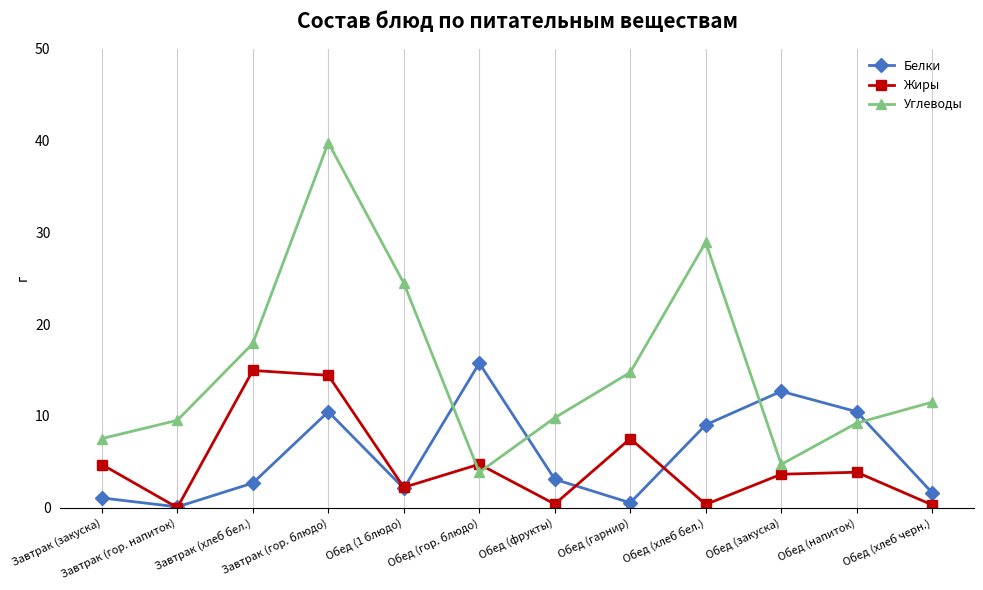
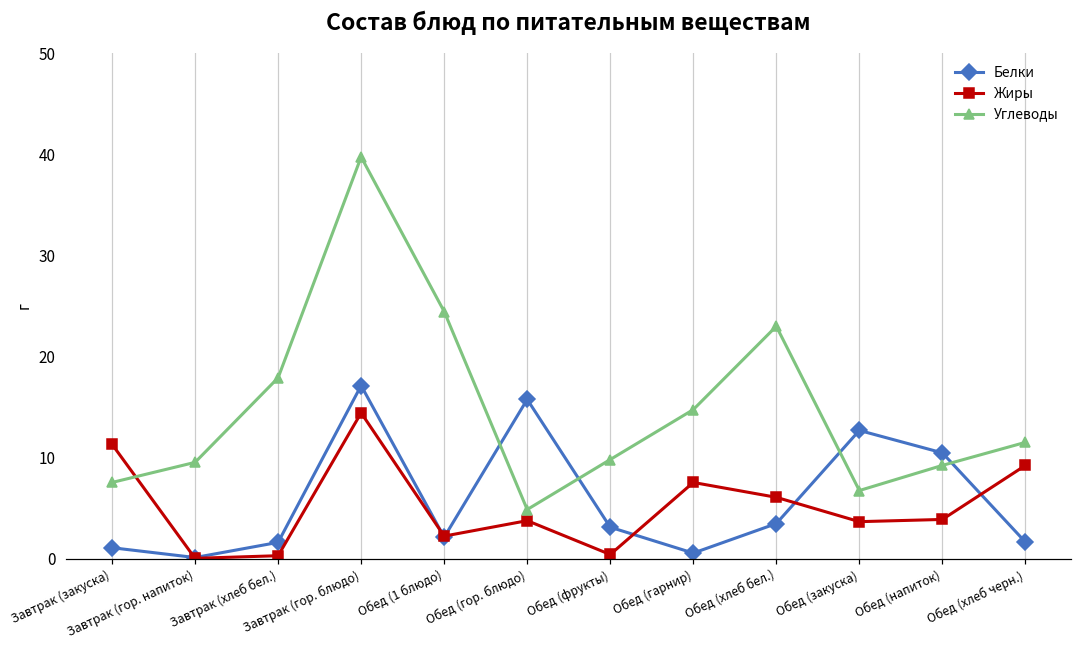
Жиры, Завтрак (закуска): 5 -> 11
Белки, Завтрак (хлеб бел.): 3 -> 2
Жиры, Завтрак (хлеб бел.): 15 -> 0
Белки, Завтрак (гор. блюдо): 10 -> 17
Жиры, Обед (гор. блюдо): 5 -> 4
Углеводы, Обед (гор. блюдо): 4 -> 5
Белки, Обед (хлеб бел.): 9 -> 3
Жиры, Обед (хлеб бел.): 0 -> 6
Углеводы, Обед (хлеб бел.): 29 -> 23
Углеводы, Обед (закуска): 5 -> 7
Жиры, Обед (хлеб черн.): 0 -> 9
